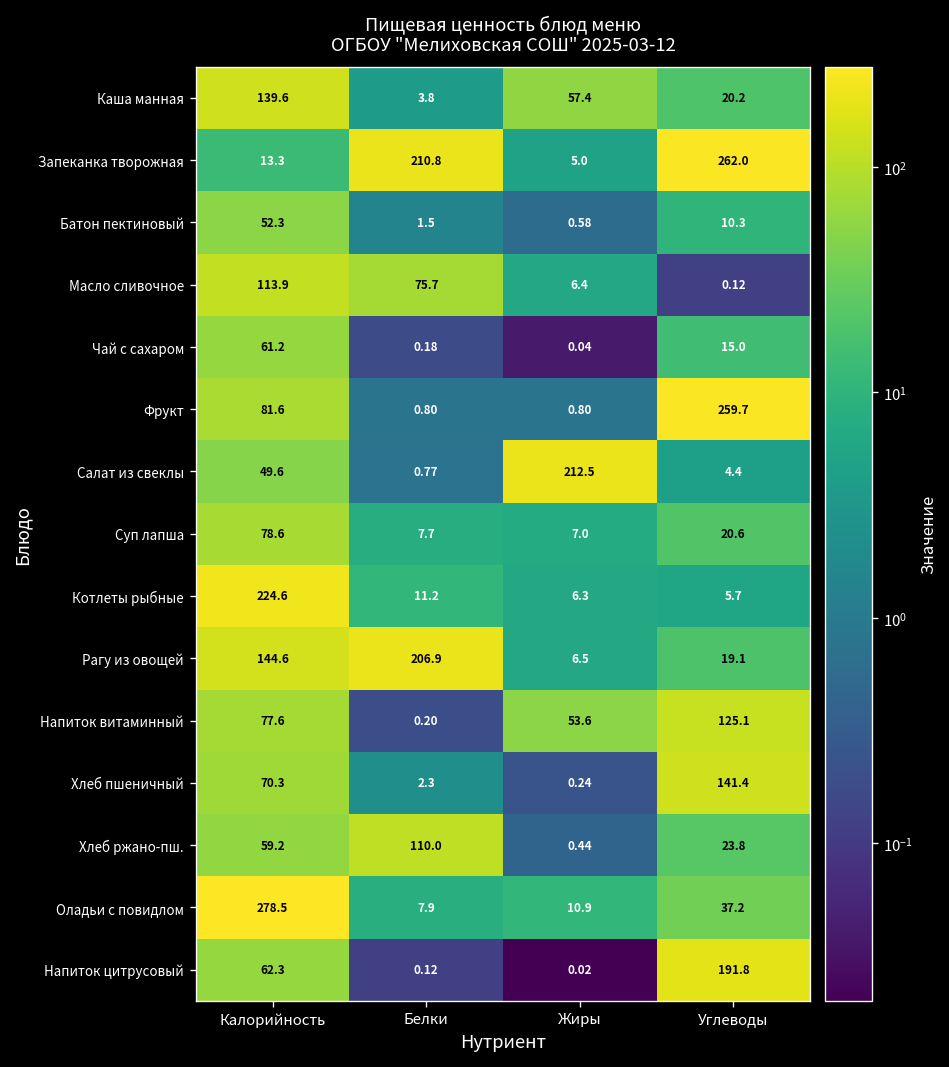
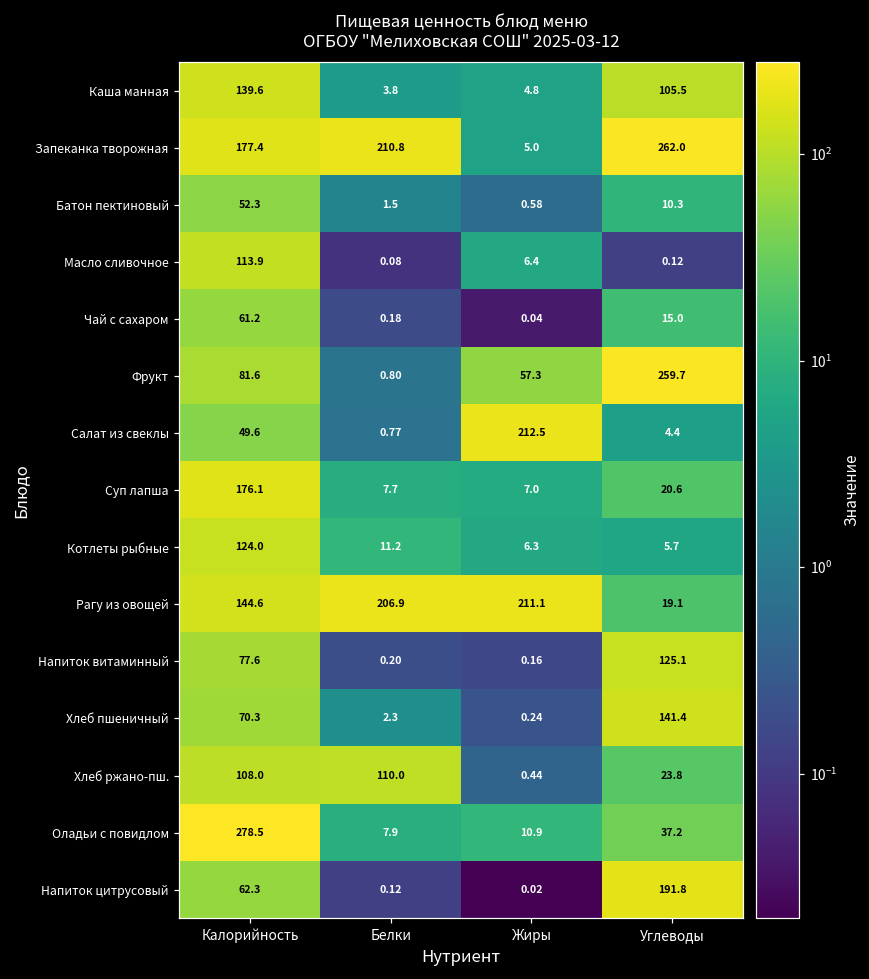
Каша манная, Жиры: 57.4 -> 4.8
Каша манная, Углеводы: 20.2 -> 105.5
Запеканка творожная, Калорийность: 13.3 -> 177.4
Масло сливочное, Белки: 75.7 -> 0.08
Фрукт, Жиры: 0.80 -> 57.3
Суп лапша, Калорийность: 78.6 -> 176.1
Котлеты рыбные, Калорийность: 224.6 -> 124.0
Рагу из овощей, Жиры: 6.5 -> 211.1
Напиток витаминный, Жиры: 53.6 -> 0.16
Хлеб ржано-пш., Калорийность: 59.2 -> 108.0
